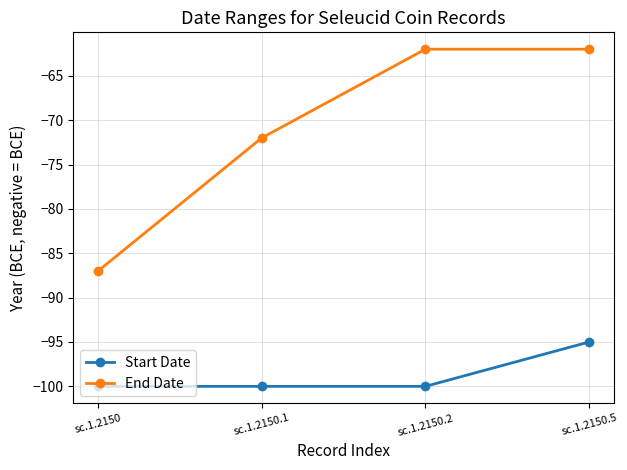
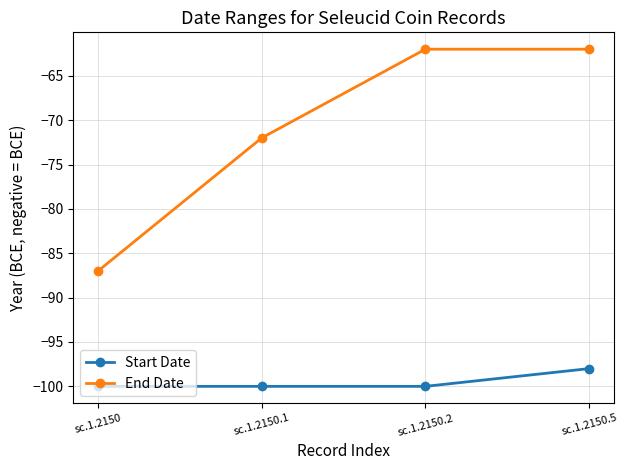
Start Date, sc.1.2150.5: -95 -> -98
